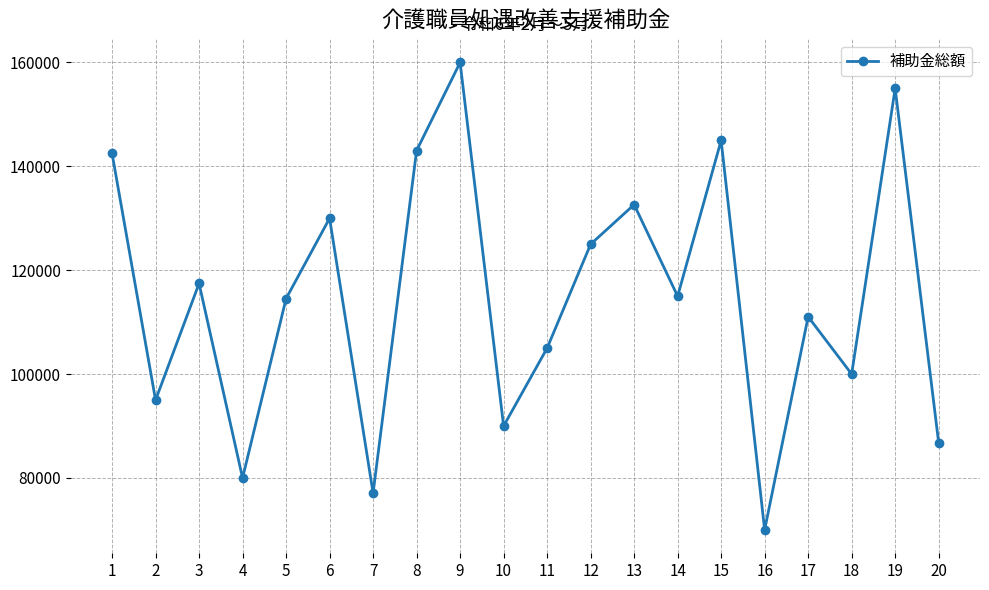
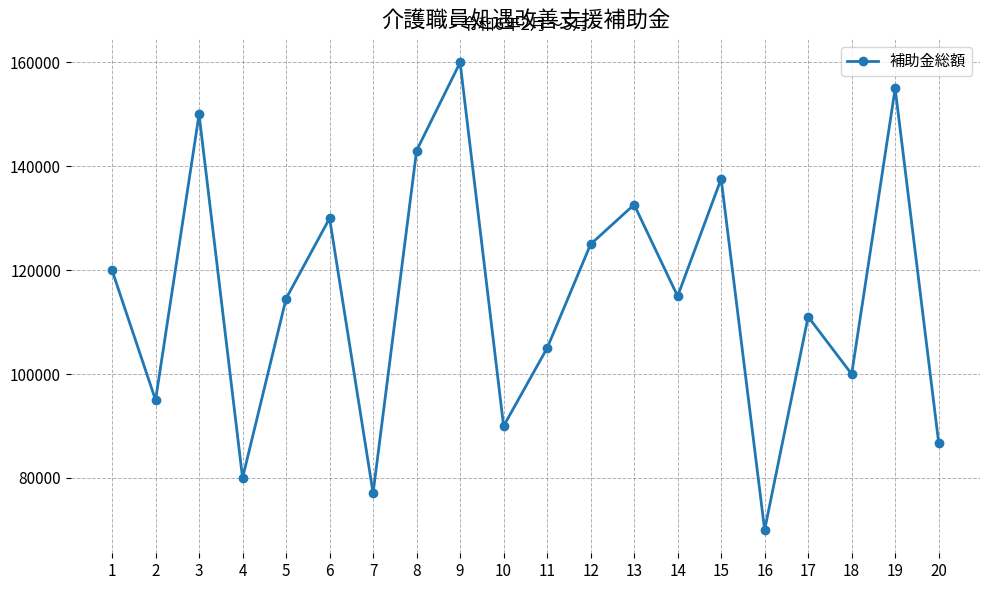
1: 142000 -> 120000
3: 117000 -> 150000
15: 145000 -> 138000
